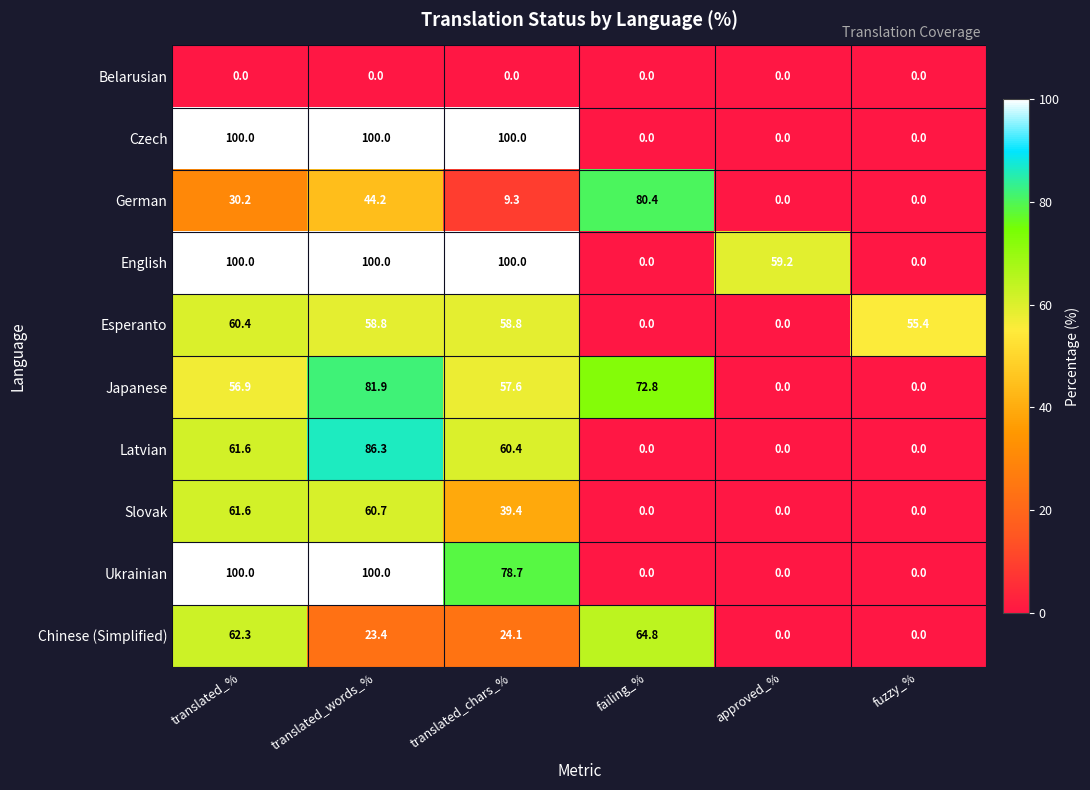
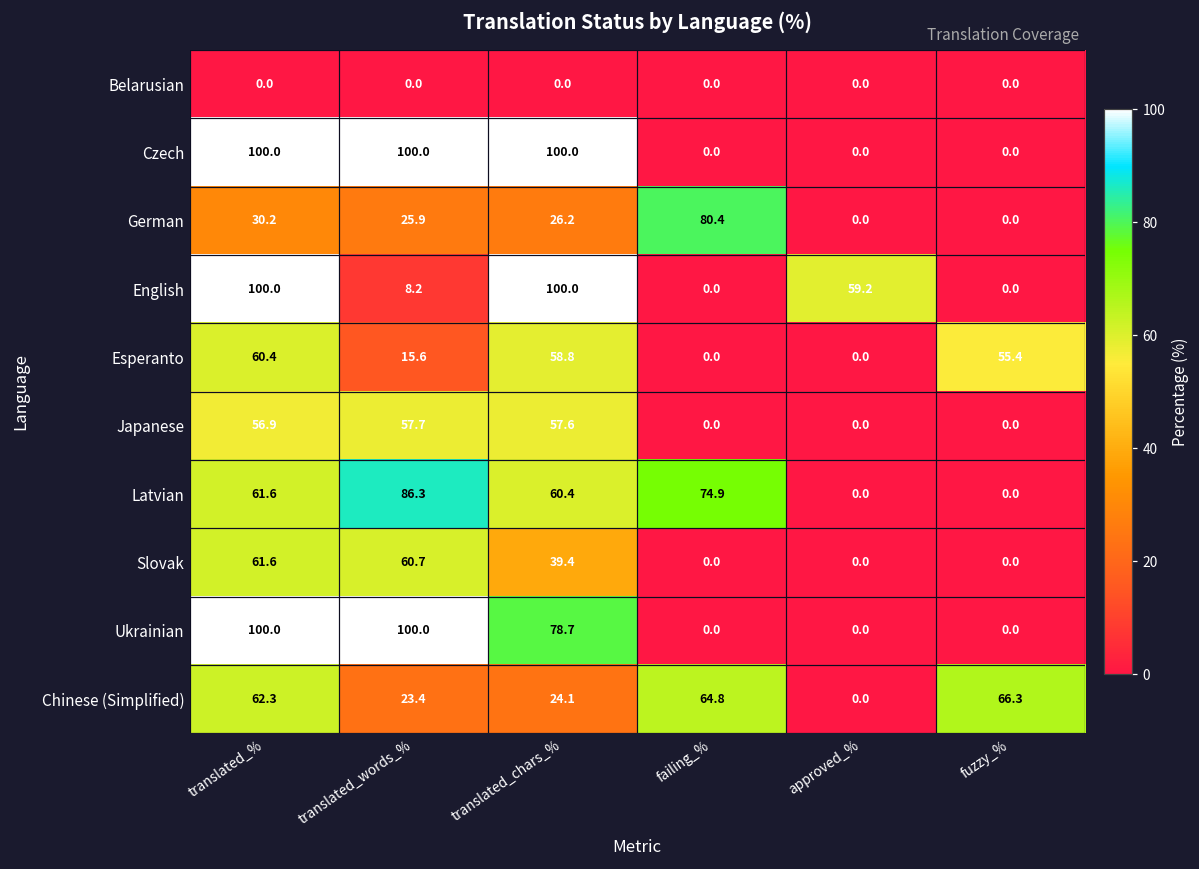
German, translated_words_%: 44.2 -> 25.9
German, translated_chars_%: 9.3 -> 26.2
English, translated_words_%: 100.0 -> 8.2
Esperanto, translated_words_%: 58.8 -> 15.6
Japanese, translated_words_%: 81.9 -> 57.7
Japanese, failing_%: 72.8 -> 0.0
Latvian, failing_%: 0.0 -> 74.9
Chinese (Simplified), fuzzy_%: 0.0 -> 66.3
